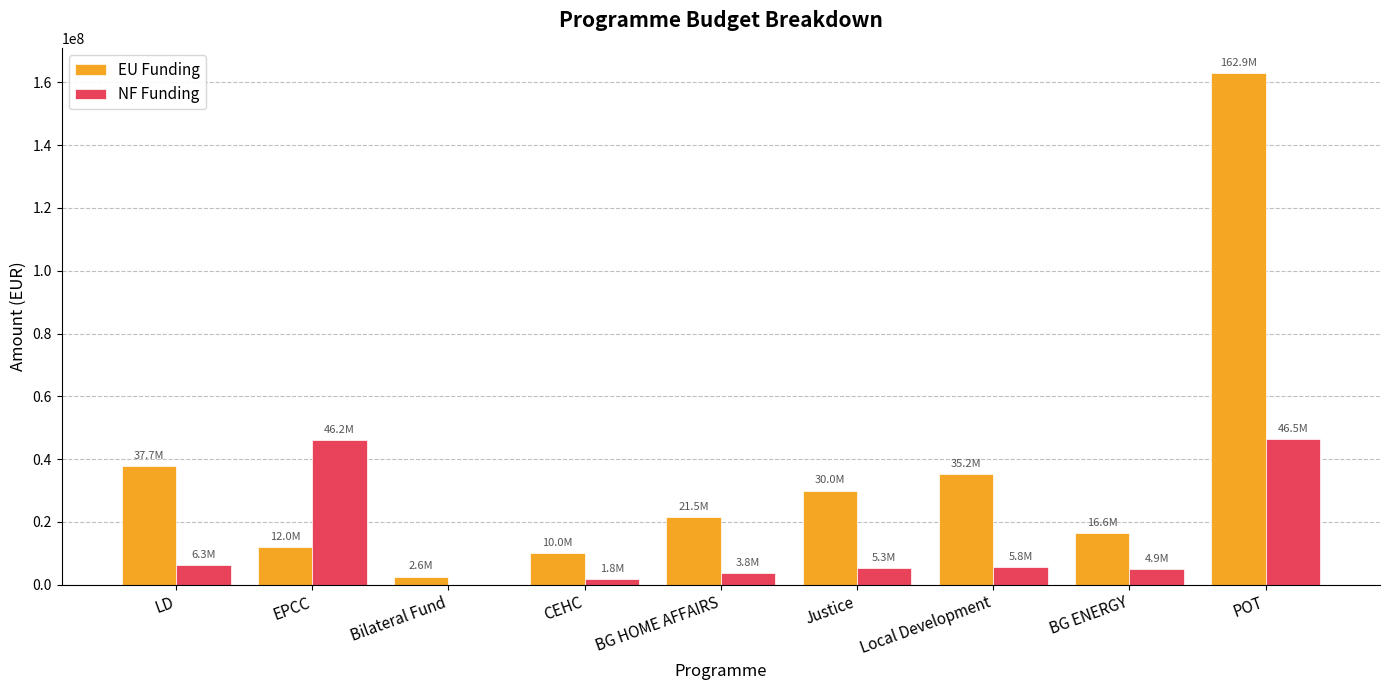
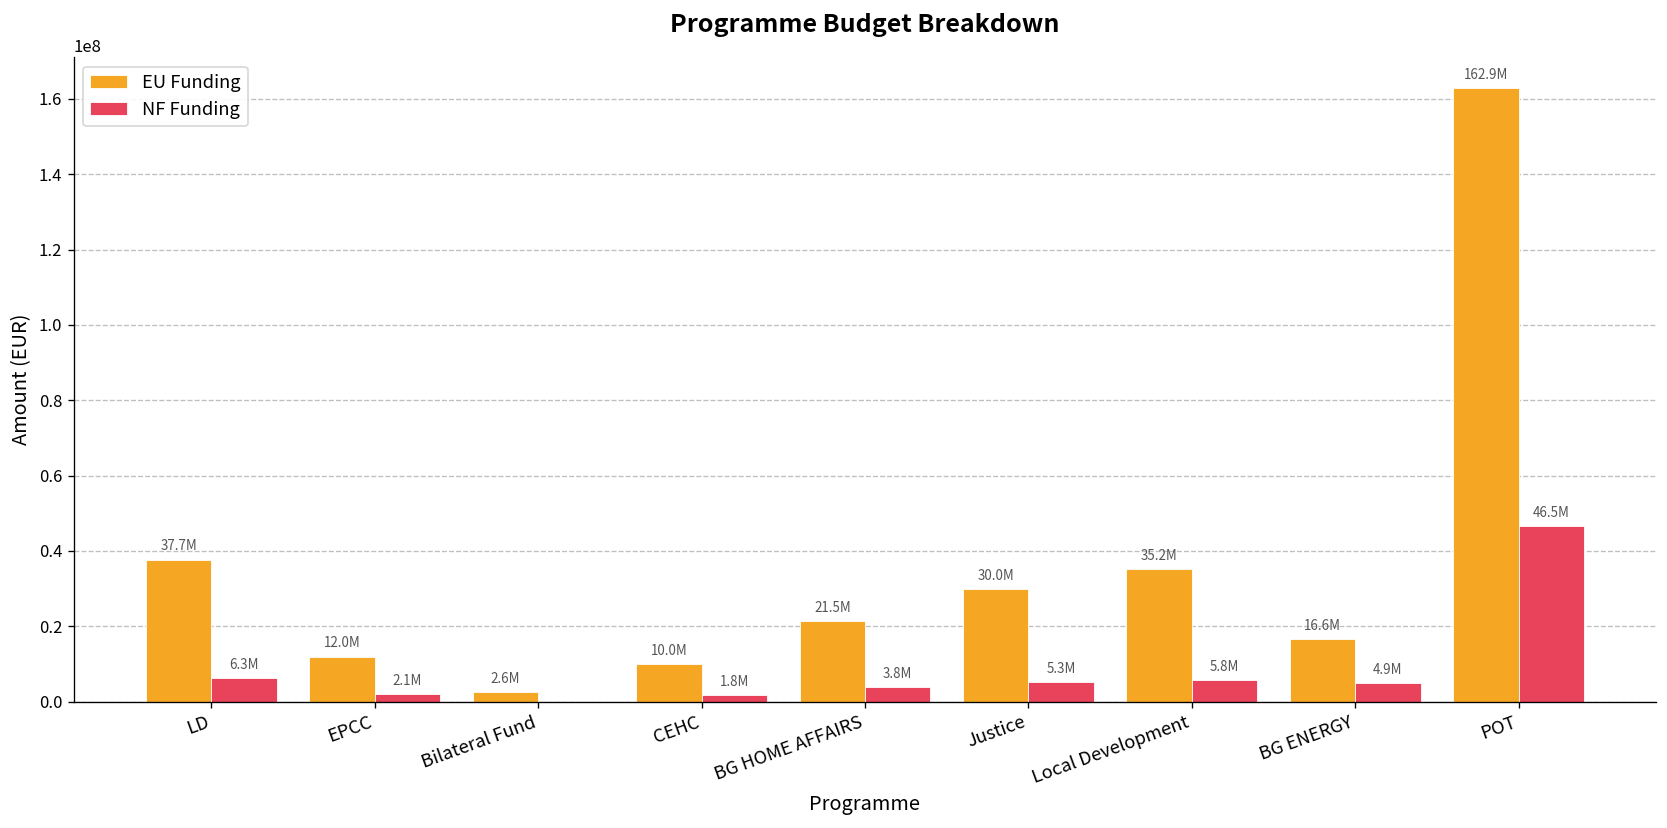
NF Funding, EPCC: 46.2M -> 2.1M
